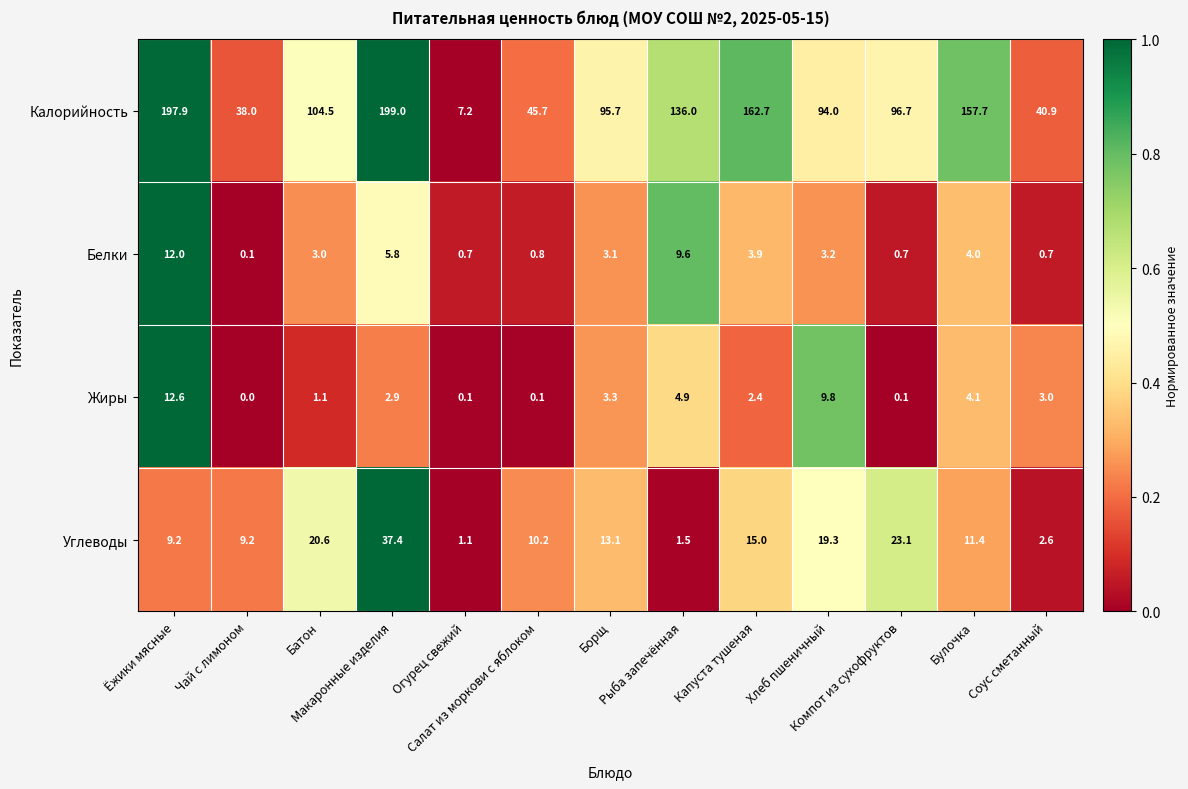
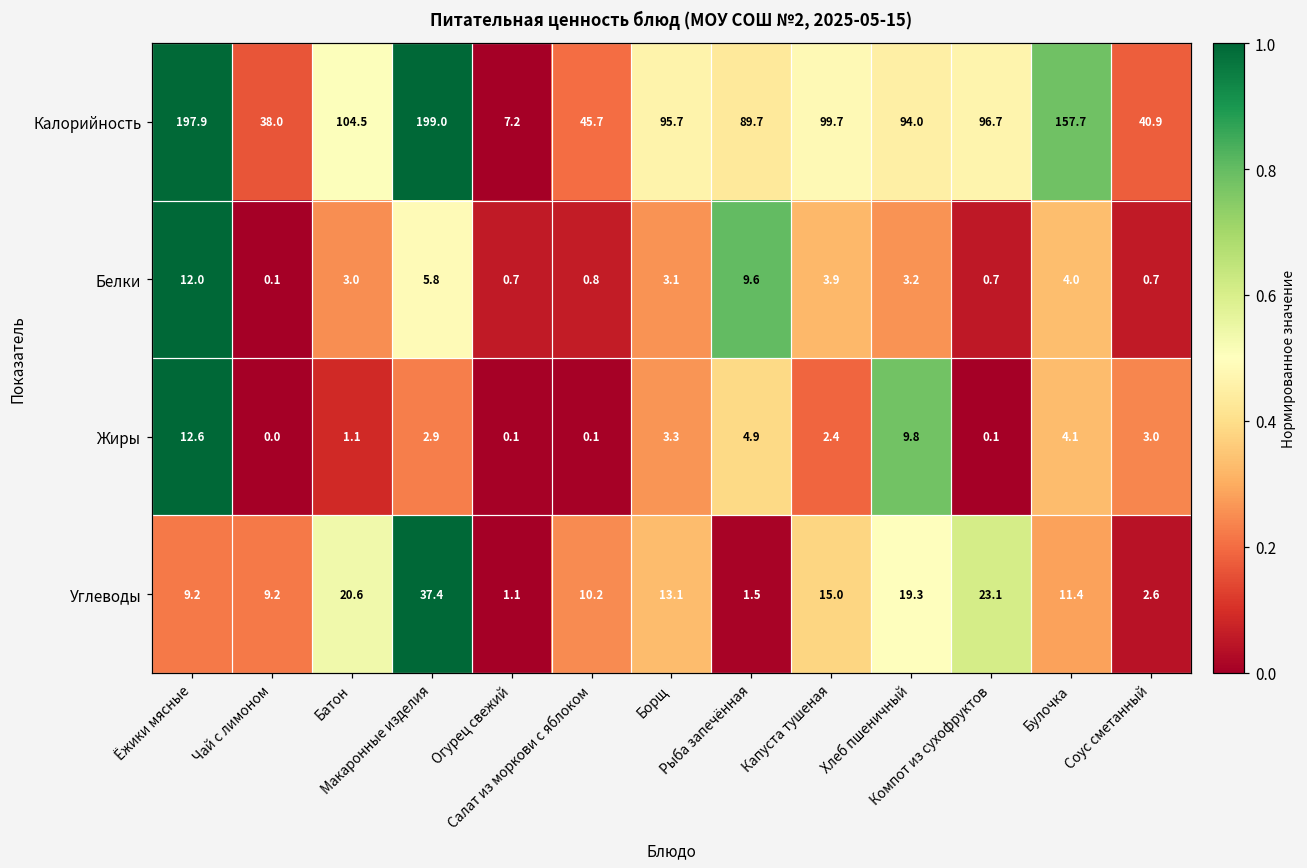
Калорийность, Рыба запечённая: 136.0 -> 89.7
Калорийность, Капуста тушеная: 162.7 -> 99.7
